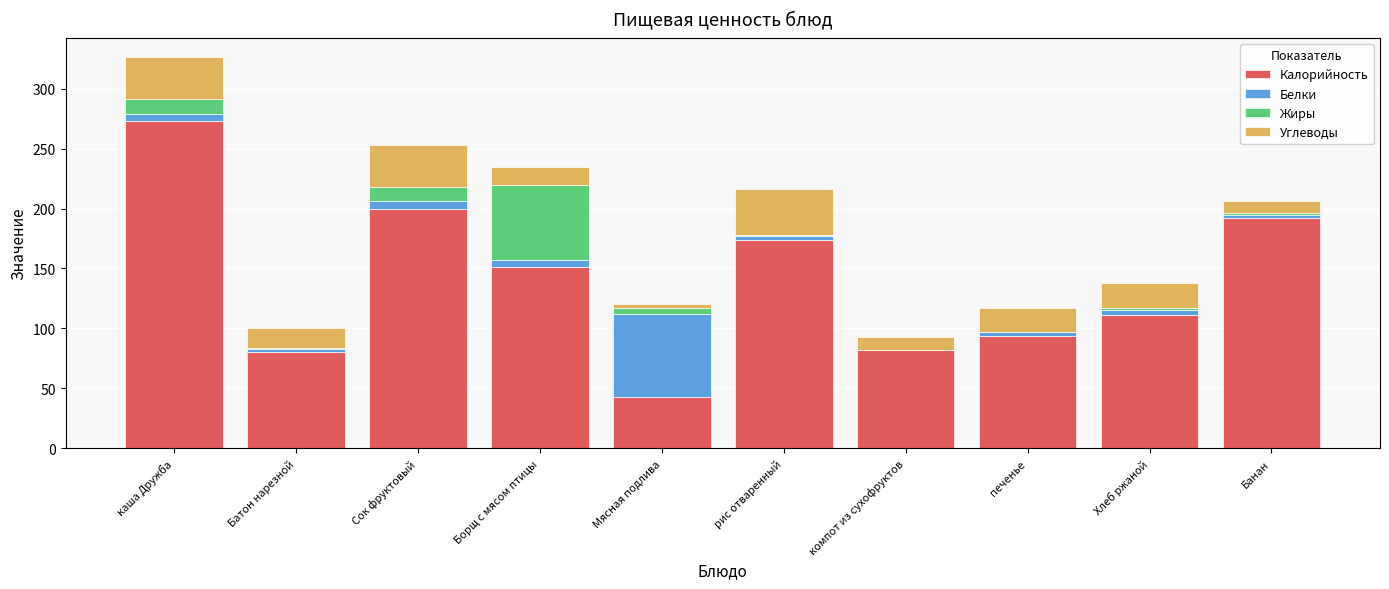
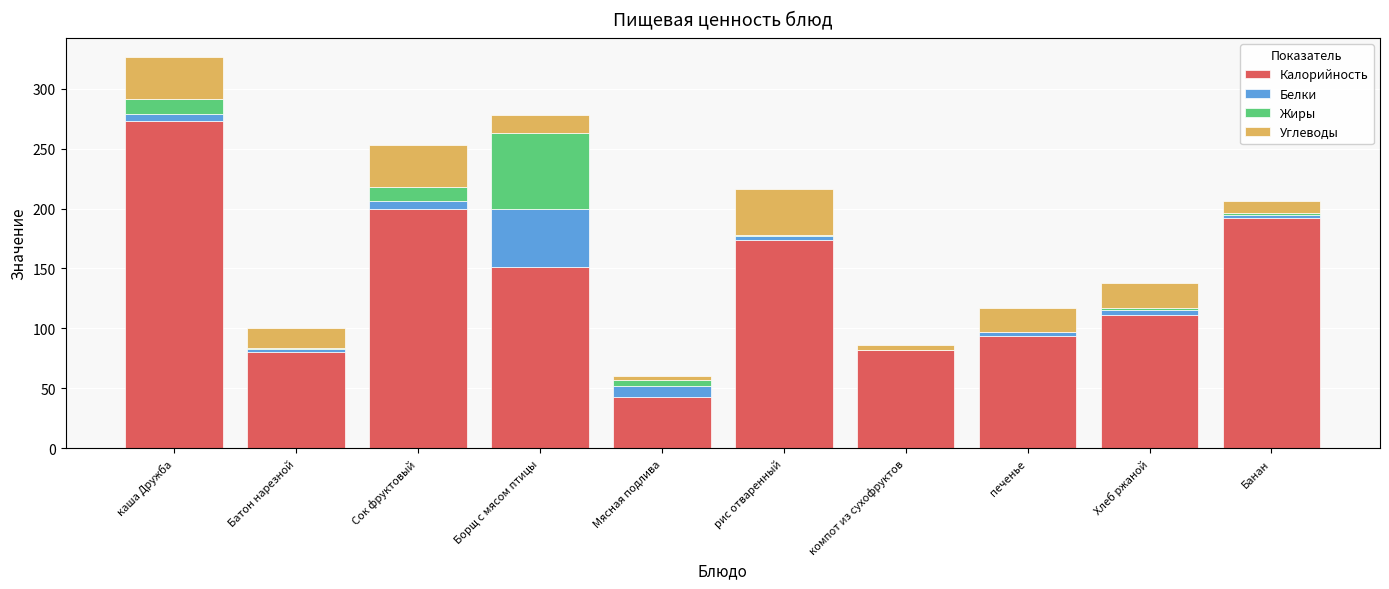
Белки, Борщ с мясом птицы: 6 -> 49
Белки, Мясная подлива: 69 -> 9
Углеводы, компот из сухофруктов: 11 -> 4
